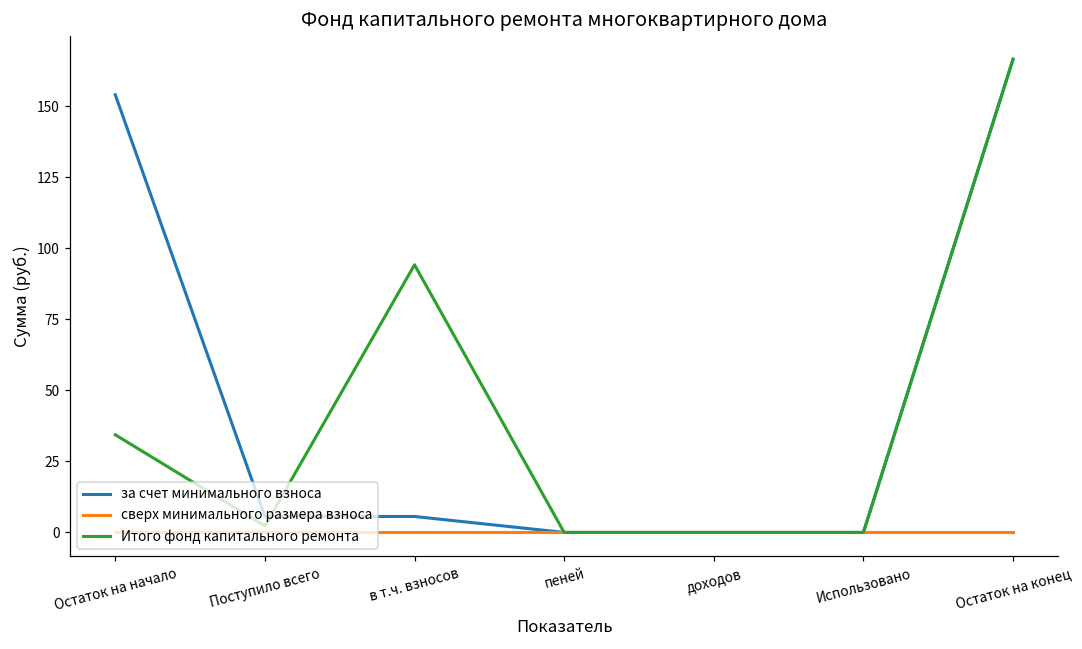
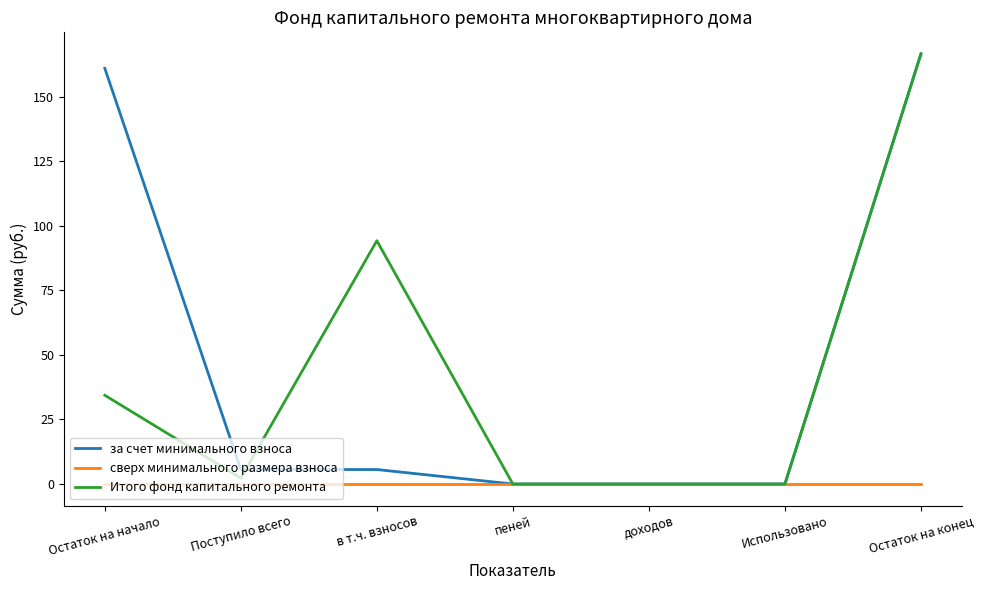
за счет минимального взноса, Остаток на начало: 154 -> 161
